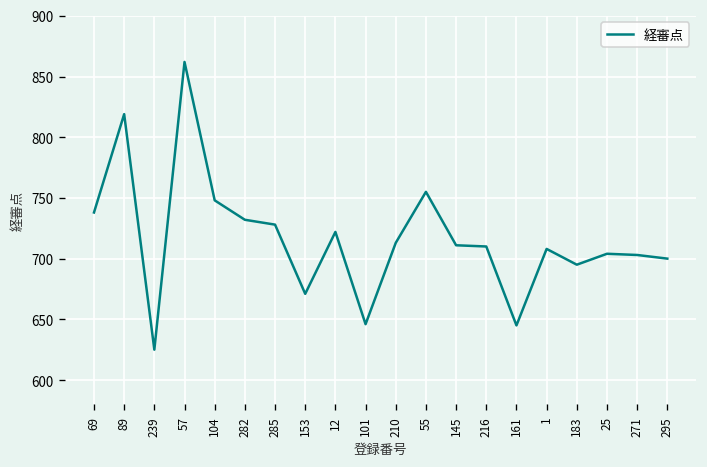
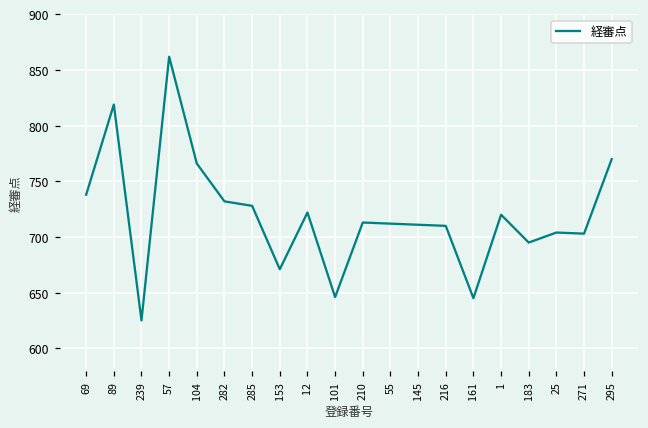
104: 748 -> 766
55: 755 -> 712
1: 708 -> 720
295: 700 -> 770
